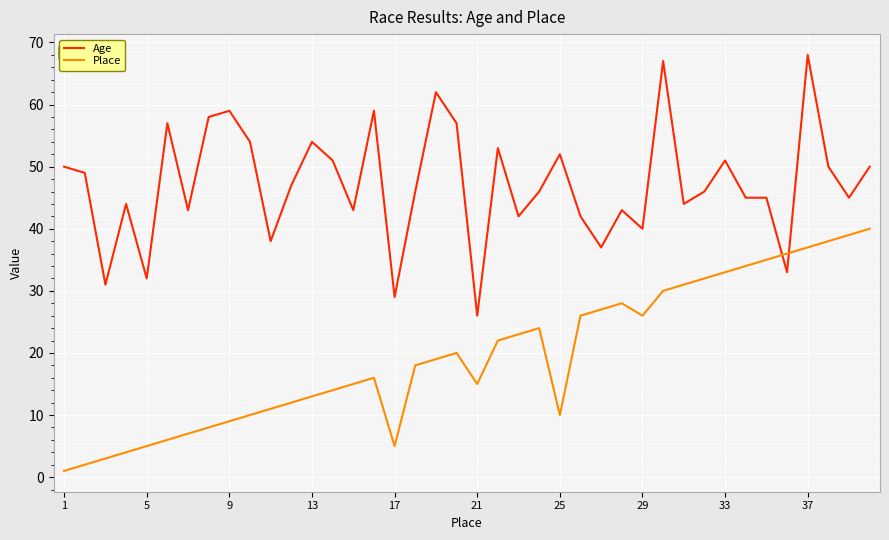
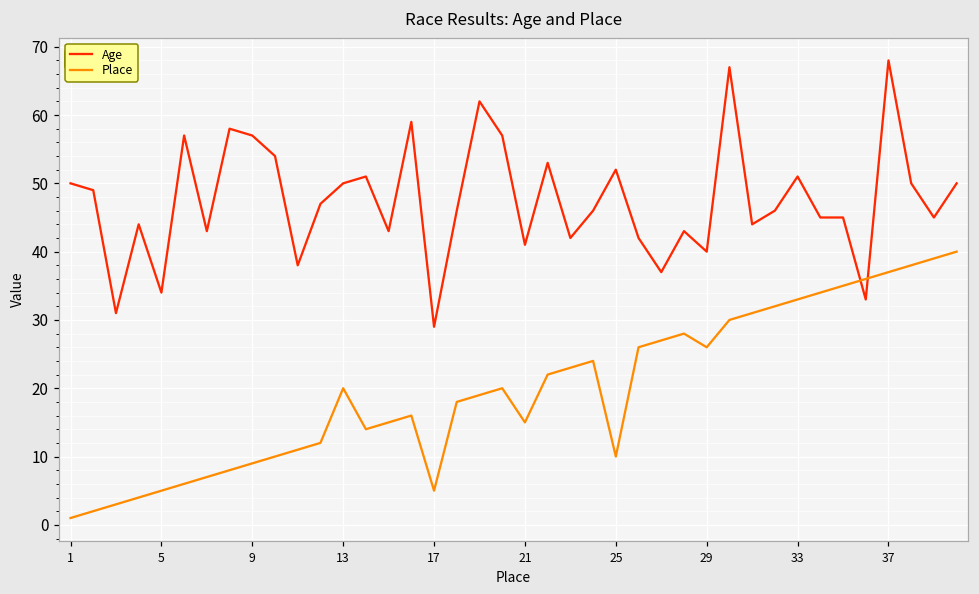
Age, 5: 32 -> 34
Age, 9: 59 -> 57
Age, 13: 54 -> 50
Place, 13: 13 -> 20
Age, 21: 26 -> 41
